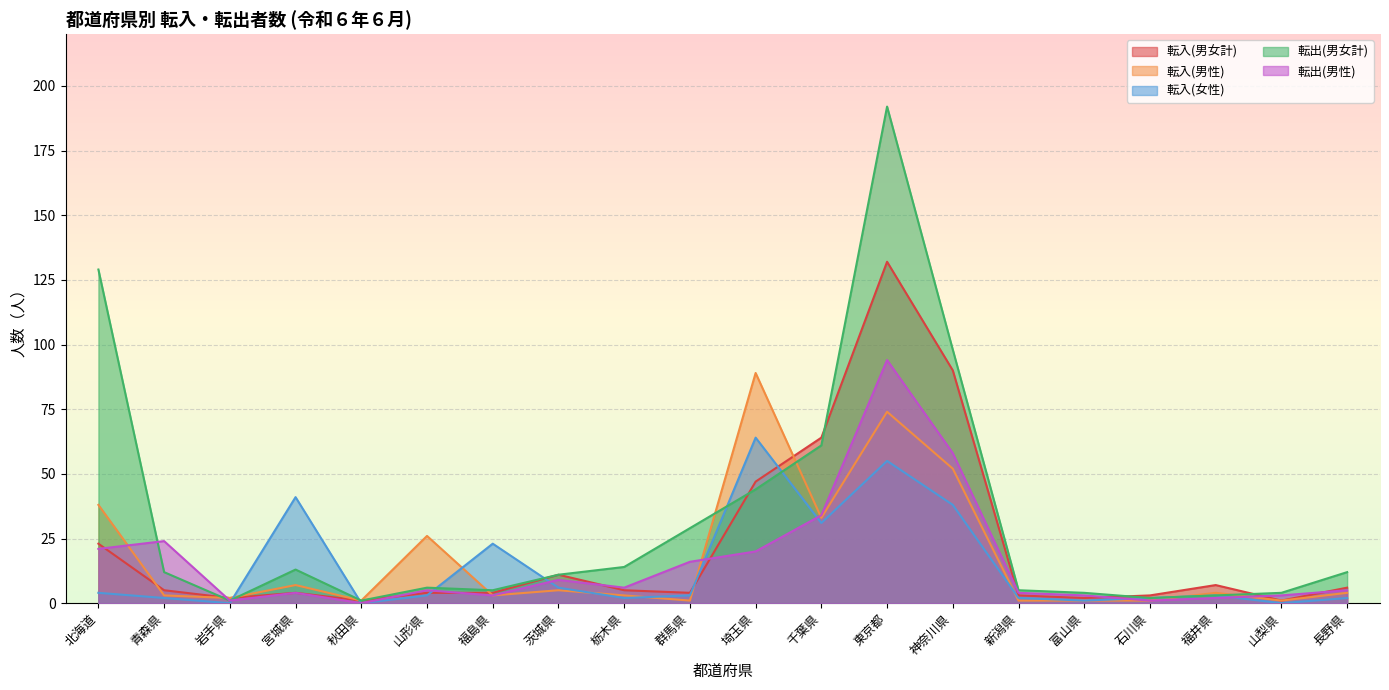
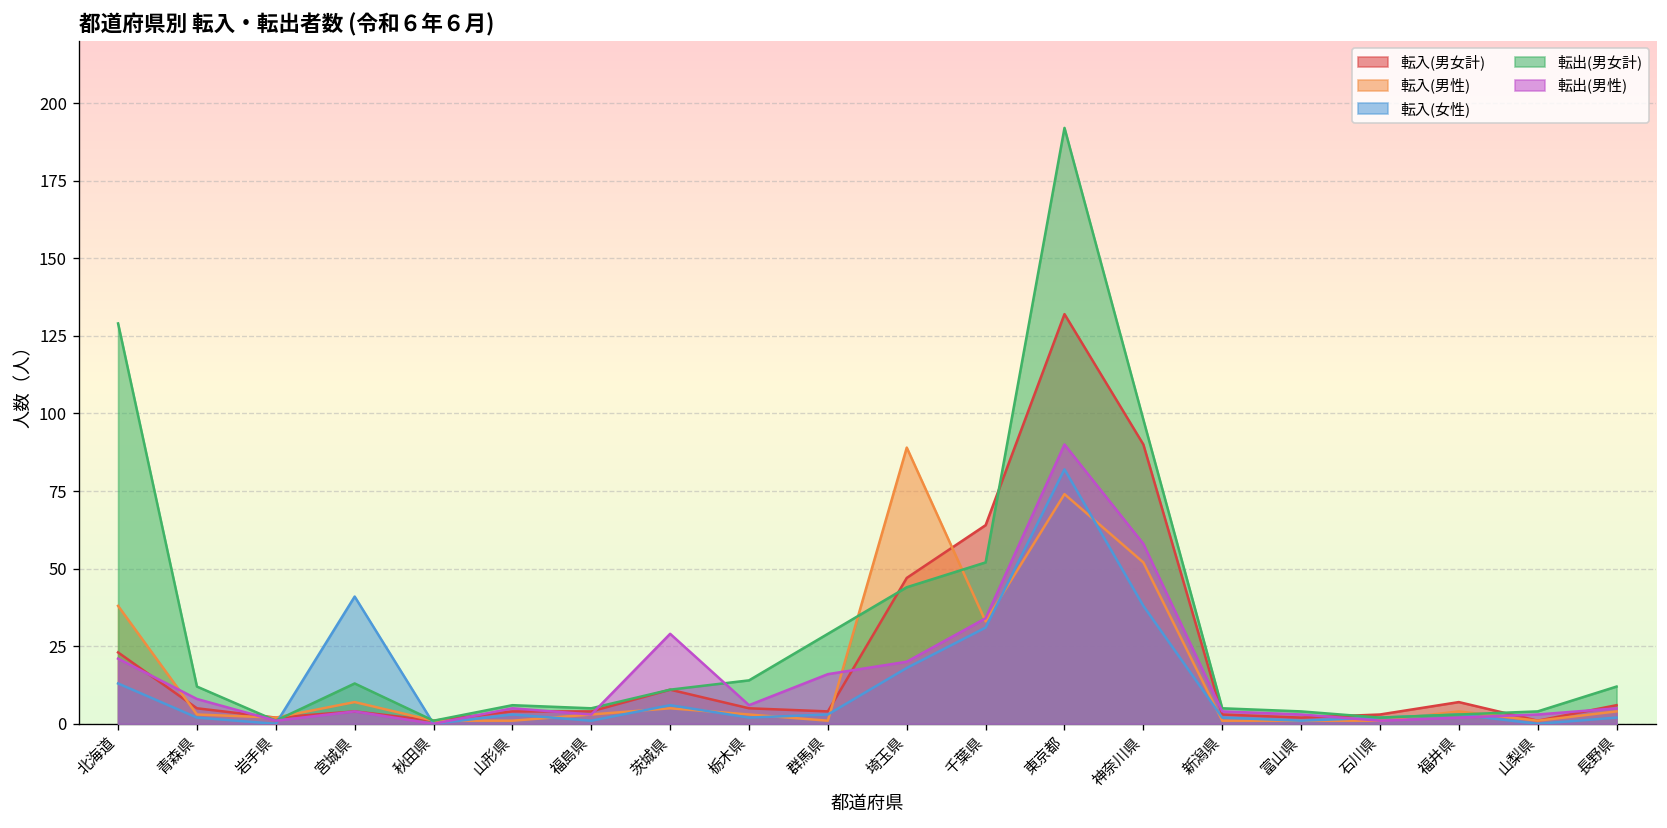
転入(女性), 北海道: 4 -> 13
転出(男性), 青森県: 24 -> 8
転入(男性), 山形県: 26 -> 1
転入(女性), 福島県: 23 -> 1
転出(男性), 茨城県: 9 -> 29
転入(女性), 埼玉県: 64 -> 18
転出(男女計), 千葉県: 61 -> 52
転入(女性), 東京都: 55 -> 82
転出(男性), 東京都: 94 -> 90
